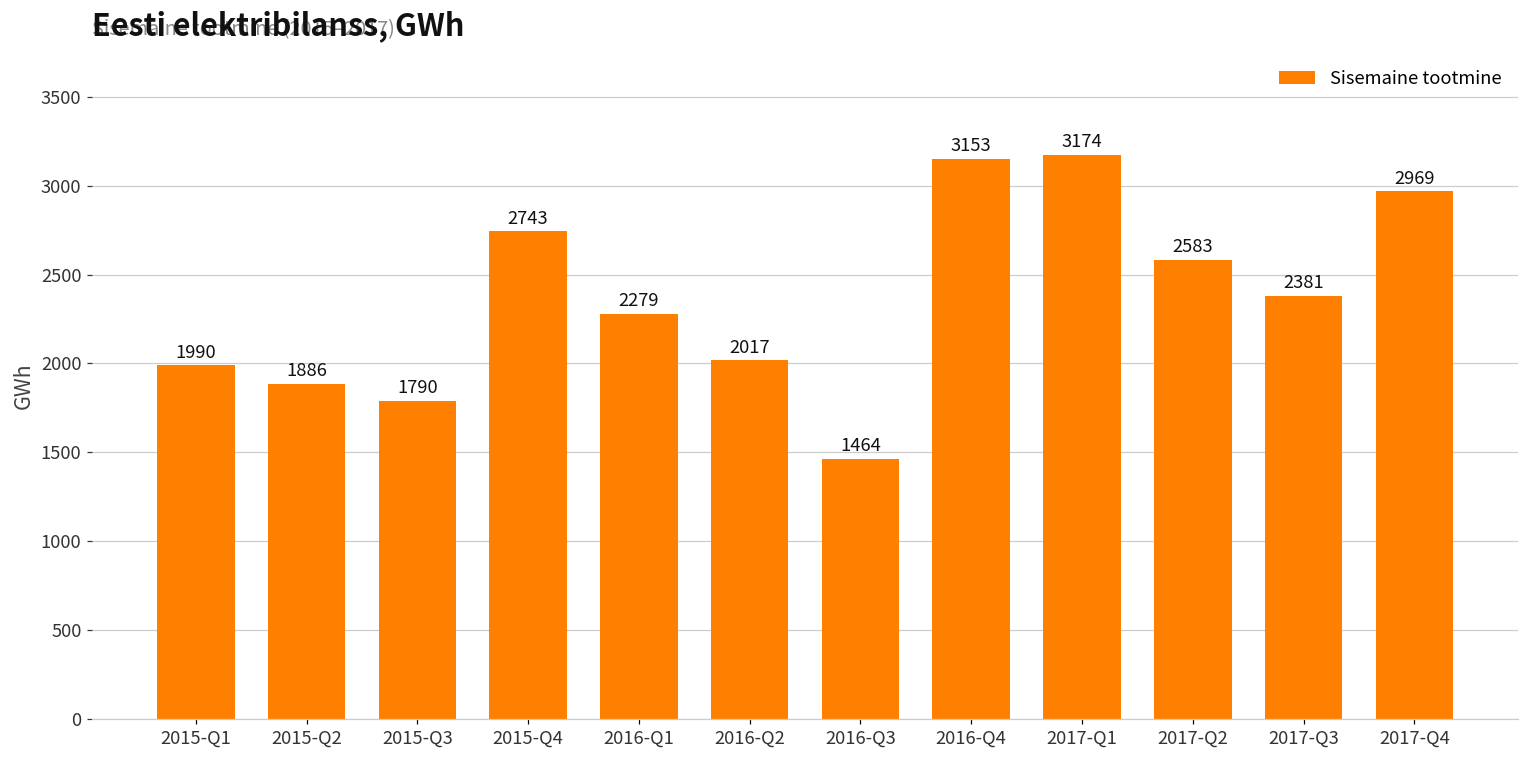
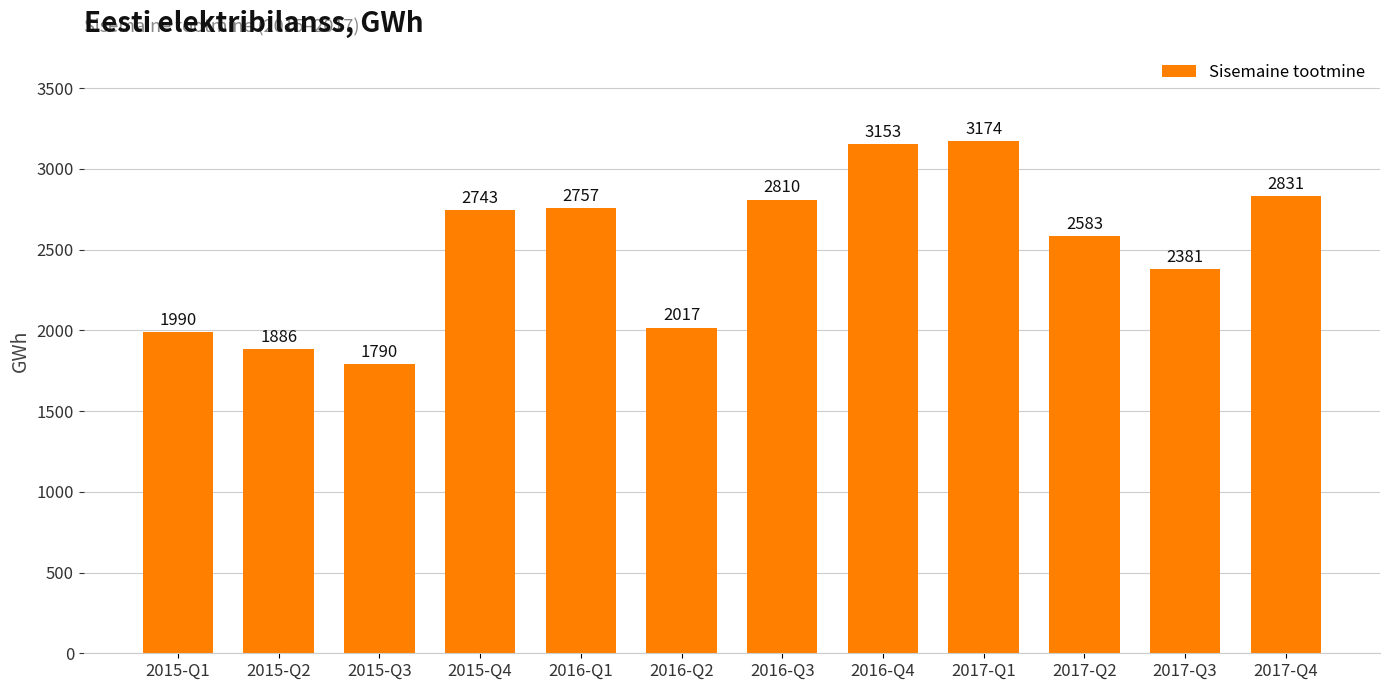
2016-Q1: 2279 -> 2757
2016-Q3: 1464 -> 2810
2017-Q4: 2969 -> 2831
